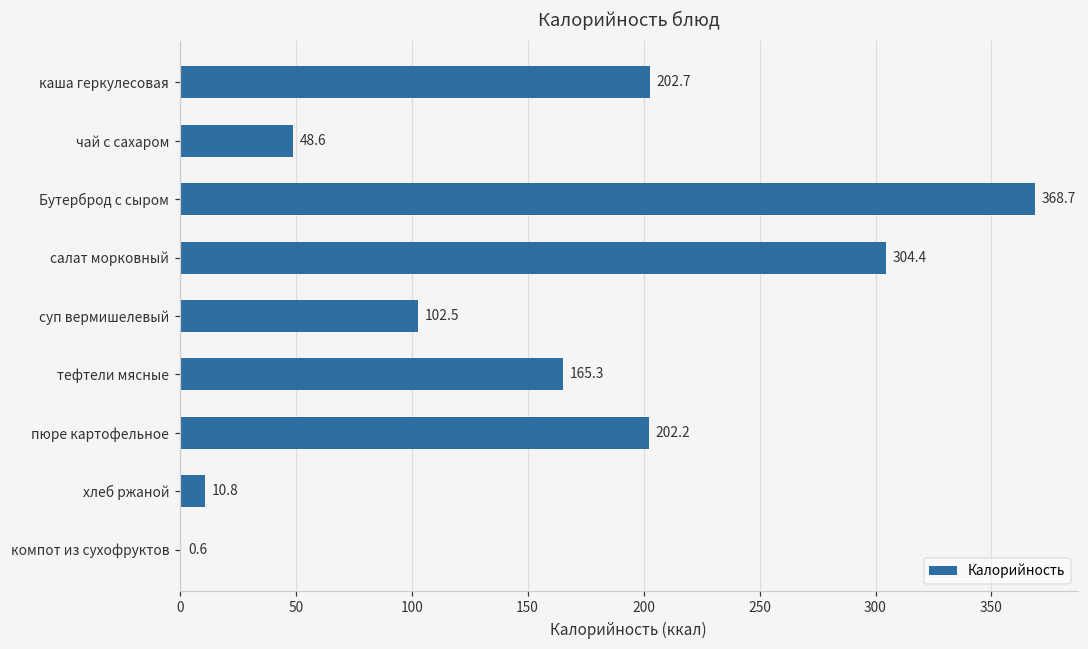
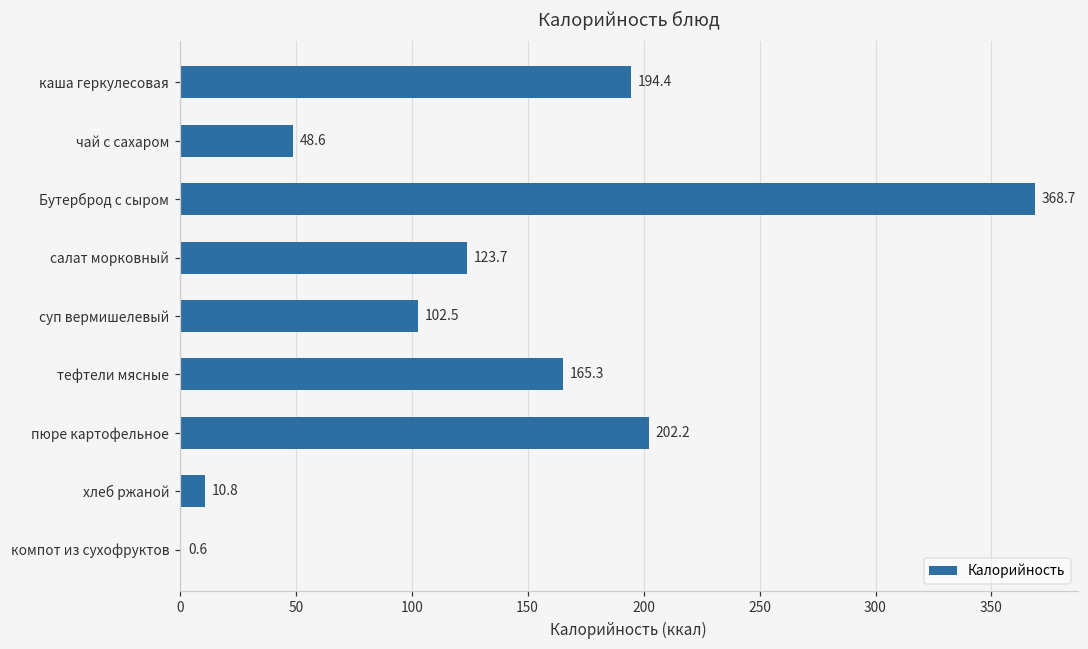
каша геркулесовая: 202.7 -> 194.4
салат морковный: 304.4 -> 123.7
